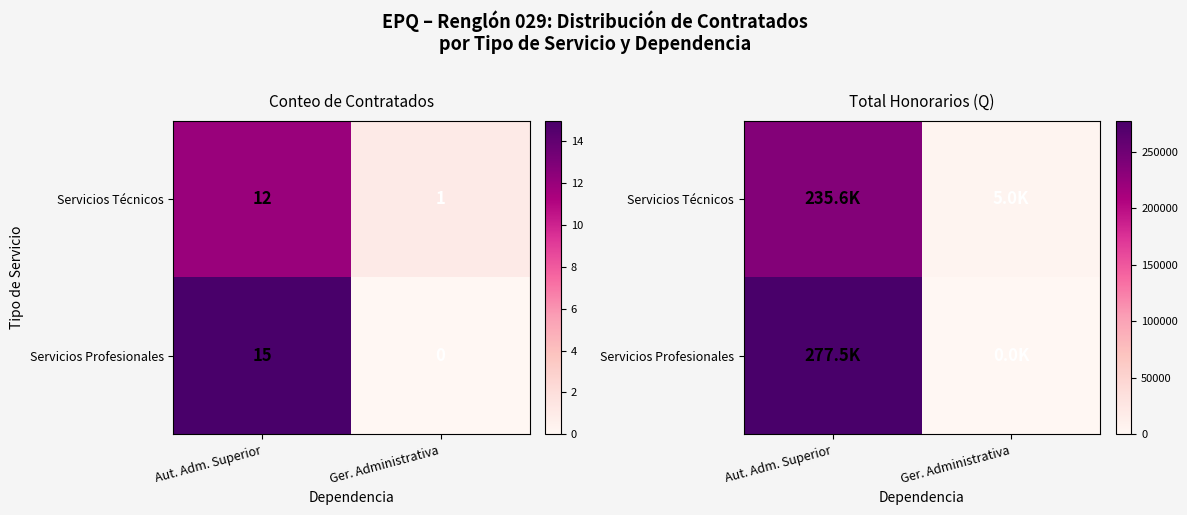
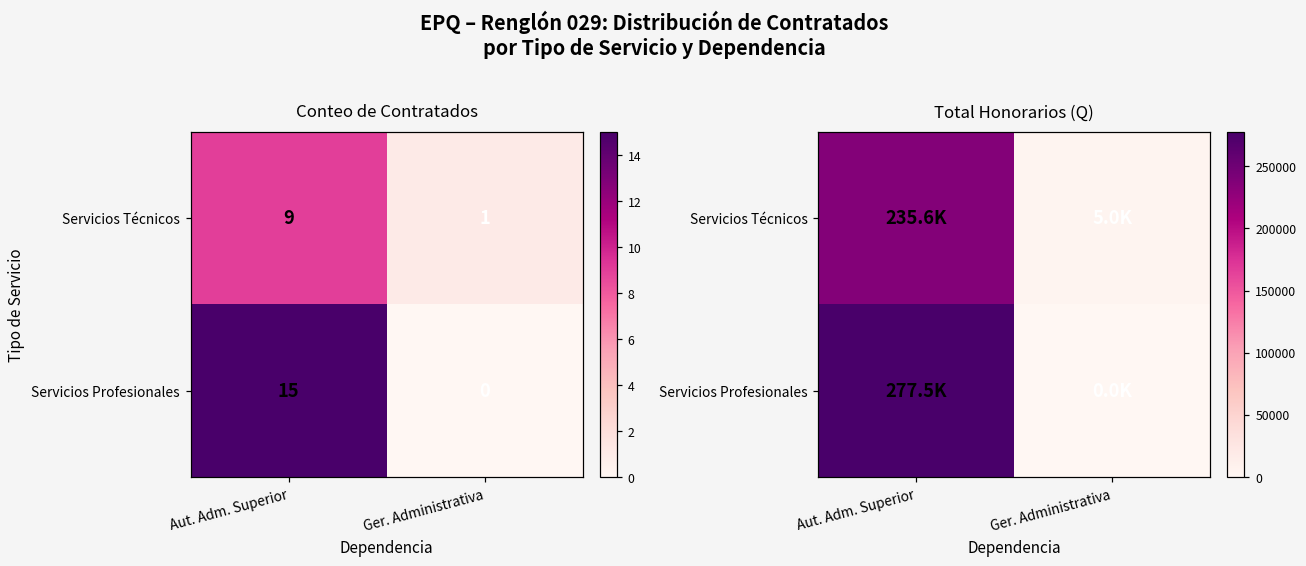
Conteo de Contratados, Servicios Técnicos, Aut. Adm. Superior: 12 -> 9
